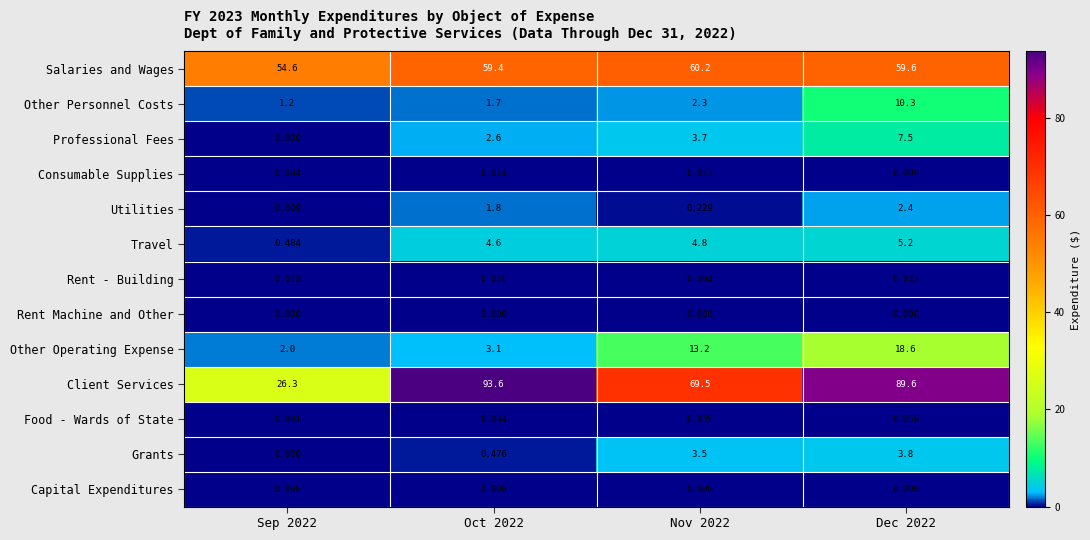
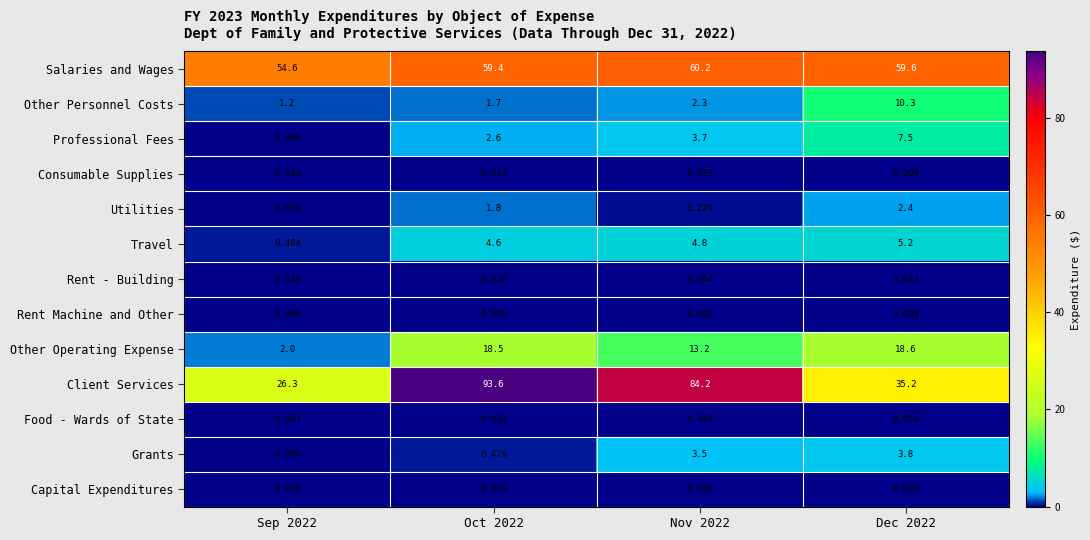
Other Operating Expense, Oct 2022: 3.1 -> 18.5
Client Services, Nov 2022: 69.5 -> 84.2
Client Services, Dec 2022: 89.6 -> 35.2
